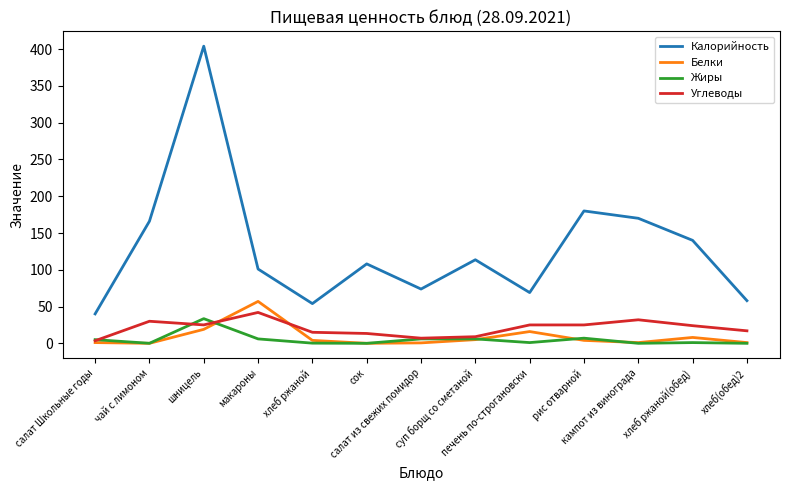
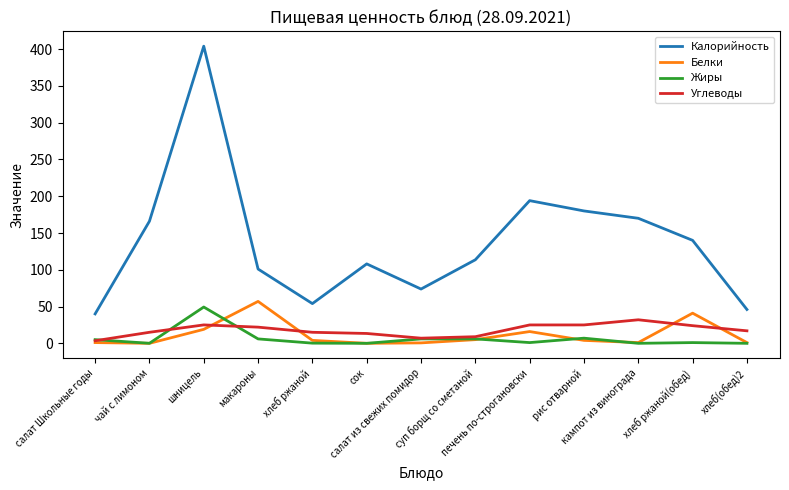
Углеводы, чай с лимоном: 30 -> 20
Жиры, шницель: 30 -> 50
Углеводы, макароны: 40 -> 20
Калорийность, печень по-строгановски: 70 -> 190
Белки, хлеб ржаной(обед): 10 -> 40
Калорийность, хлеб(обед)2: 60 -> 50
